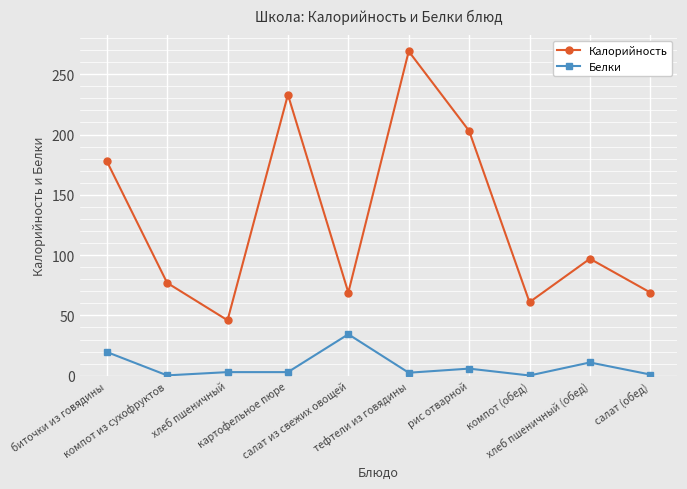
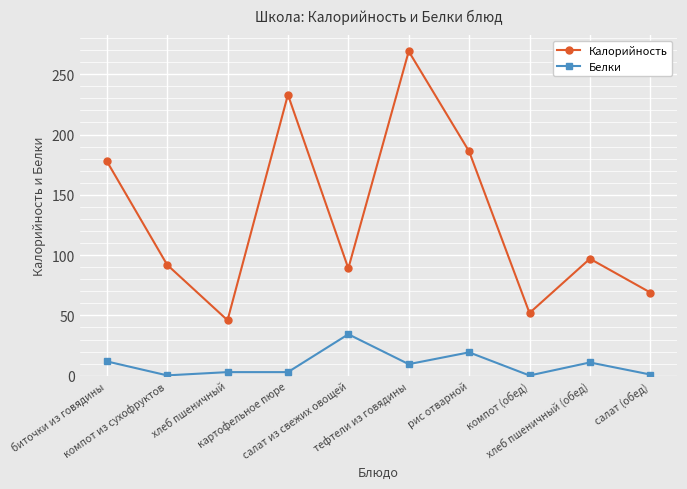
Белки, биточки из говядины: 20 -> 12
Калорийность, компот из сухофруктов: 77 -> 92
Калорийность, салат из свежих овощей: 69 -> 89
Белки, тефтели из говядины: 3 -> 10
Калорийность, рис отварной: 203 -> 186
Белки, рис отварной: 6 -> 19
Калорийность, компот (обед): 61 -> 52
